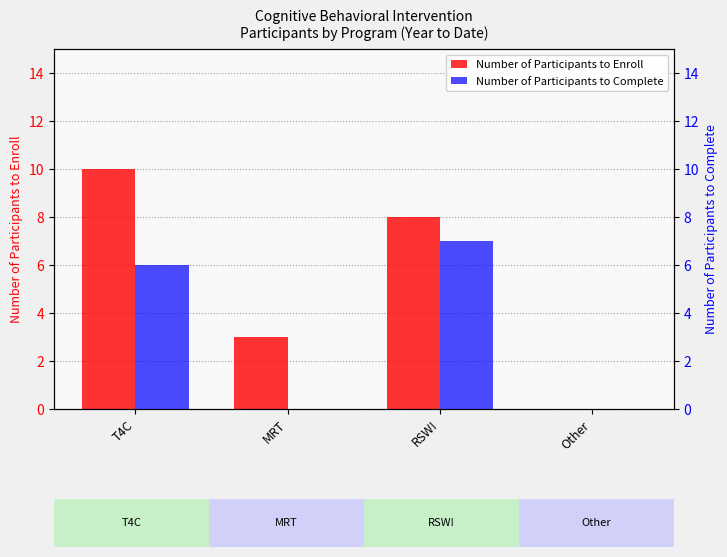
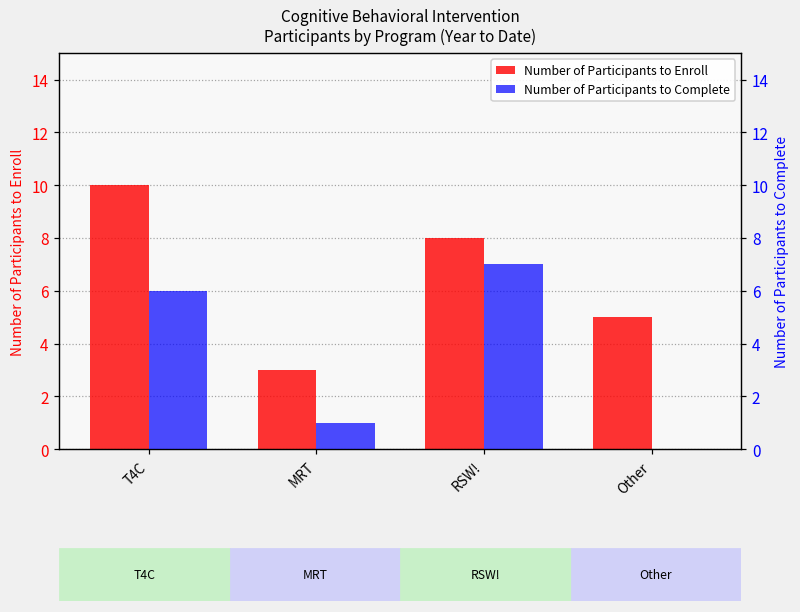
Number of Participants to Enroll, Other: 0 -> 5
Number of Participants to Complete, MRT: 0 -> 1
